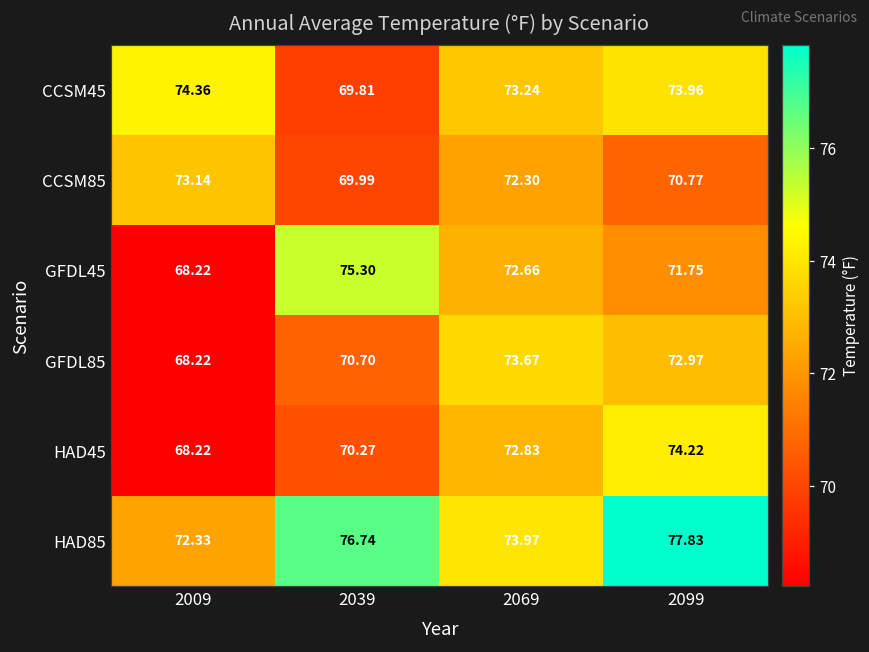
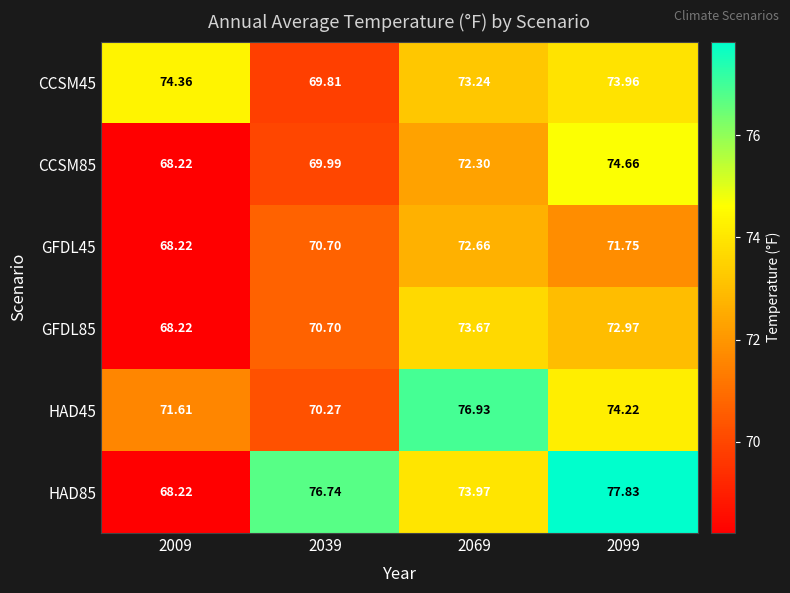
CCSM85, 2009: 73.14 -> 68.22
CCSM85, 2099: 70.77 -> 74.66
GFDL45, 2039: 75.30 -> 70.70
HAD45, 2009: 68.22 -> 71.61
HAD45, 2069: 72.83 -> 76.93
HAD85, 2009: 72.33 -> 68.22
